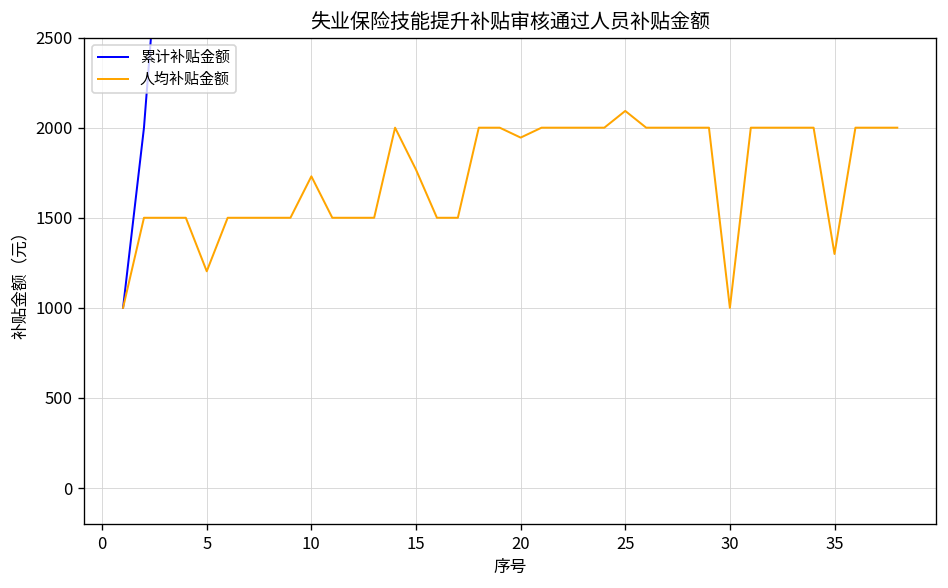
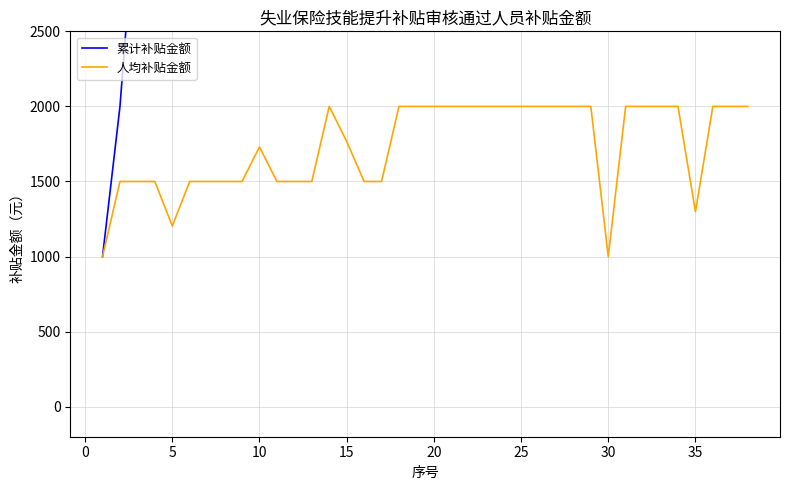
人均补贴金额, 20: 1950 -> 2000
人均补贴金额, 25: 2090 -> 2000
